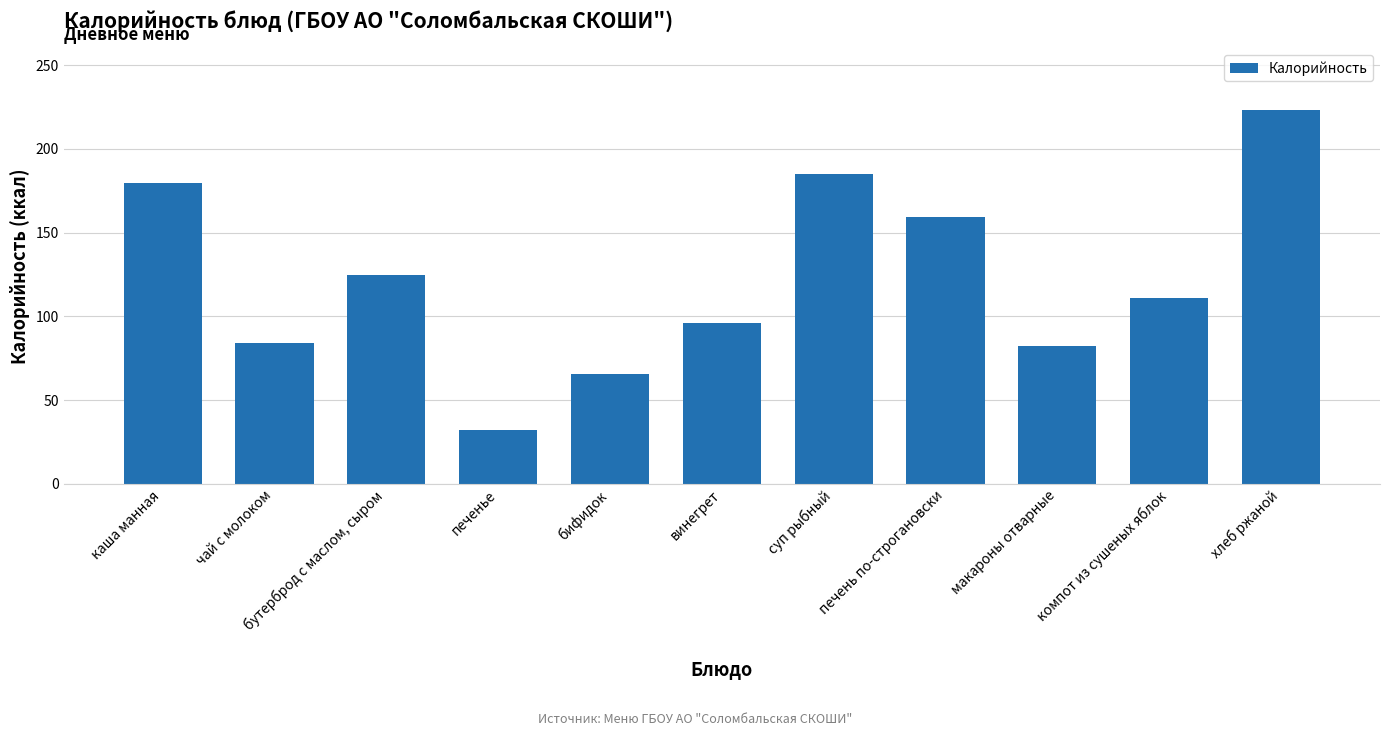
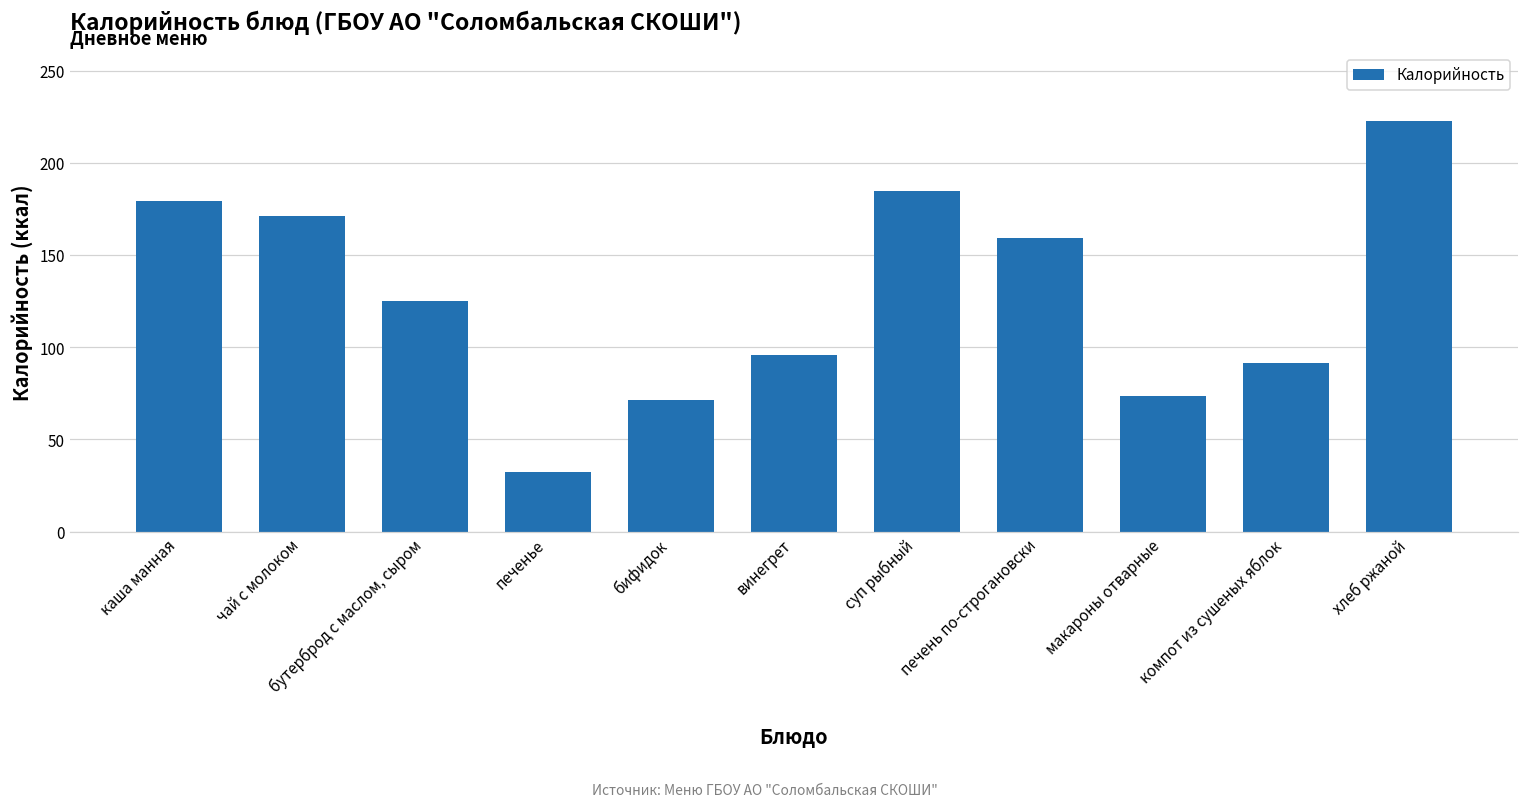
чай с молоком: 84 -> 171
бифидок: 66 -> 71
макароны отварные: 82 -> 74
компот из сушеных яблок: 111 -> 91
